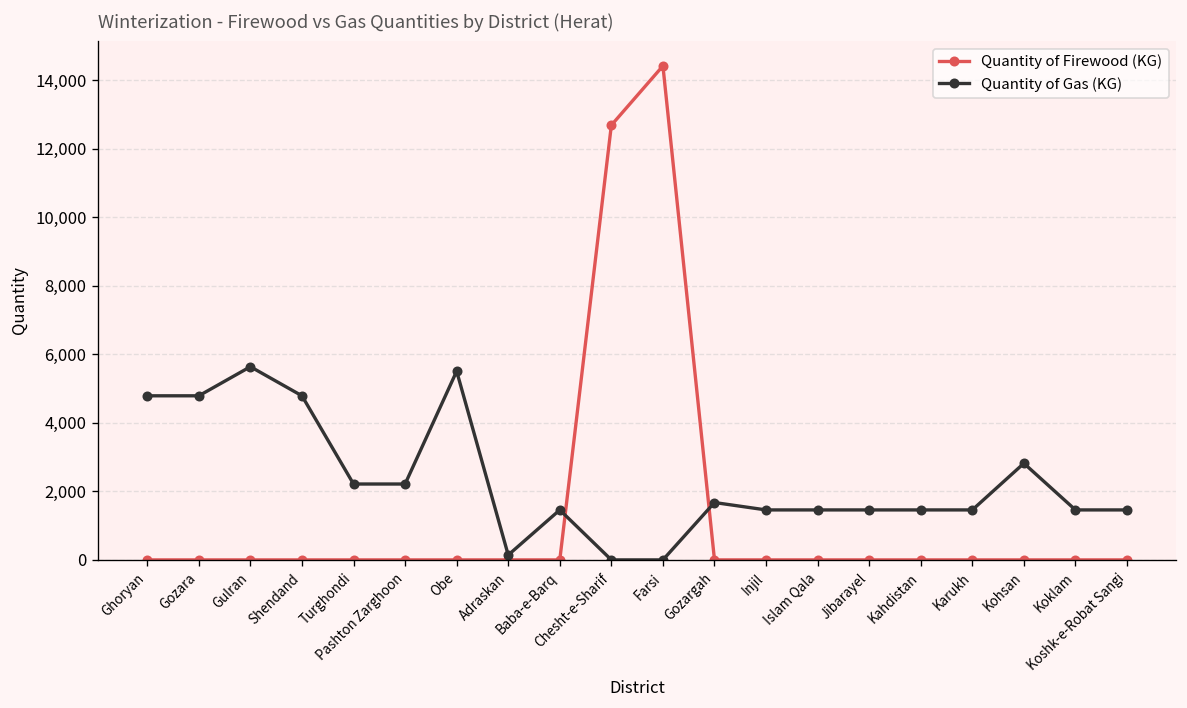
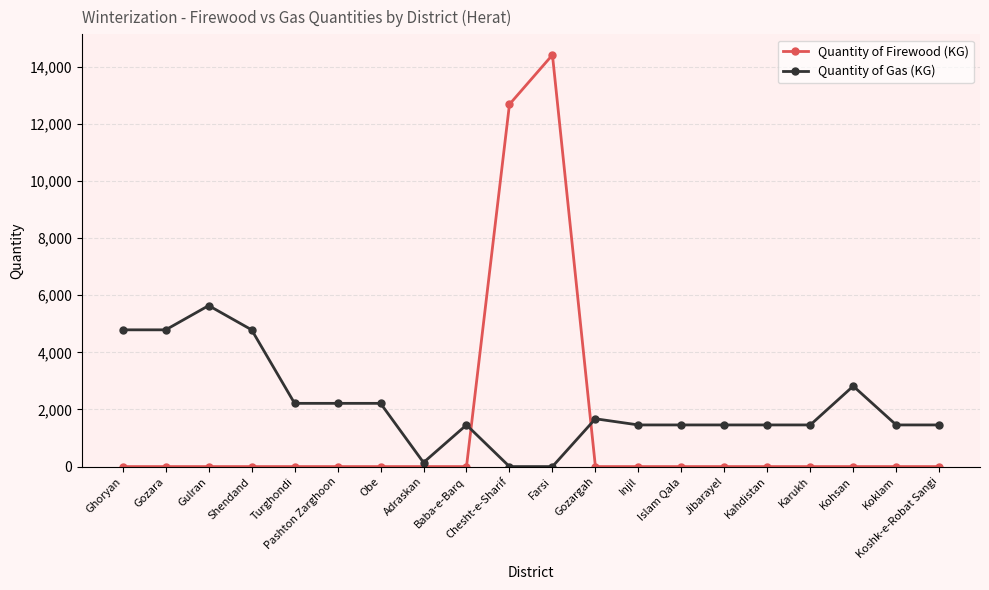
Quantity of Gas (KG), Obe: 5,500 -> 2,200
